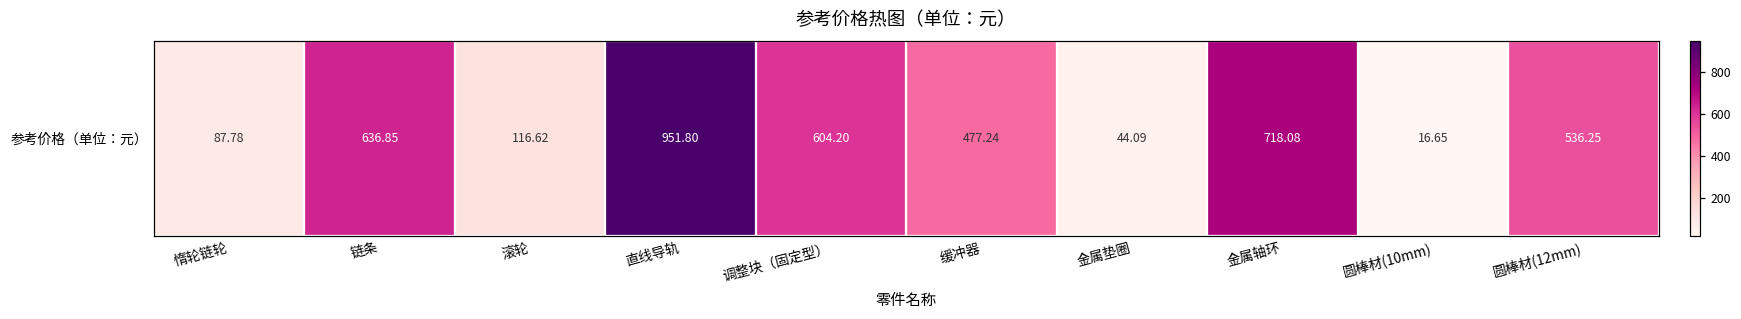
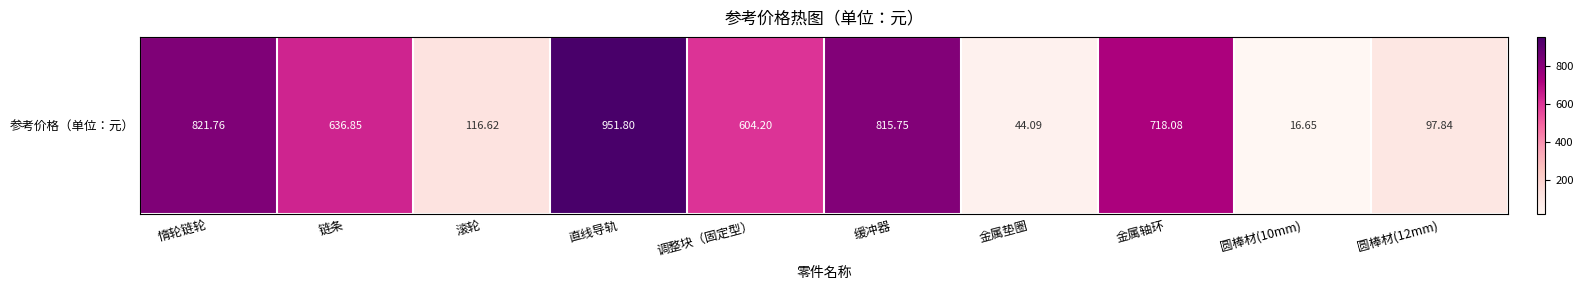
参考价格（单位：元）, 惰轮链轮: 87.78 -> 821.76
参考价格（单位：元）, 缓冲器: 477.24 -> 815.75
参考价格（单位：元）, 圆棒材(12mm): 536.25 -> 97.84
